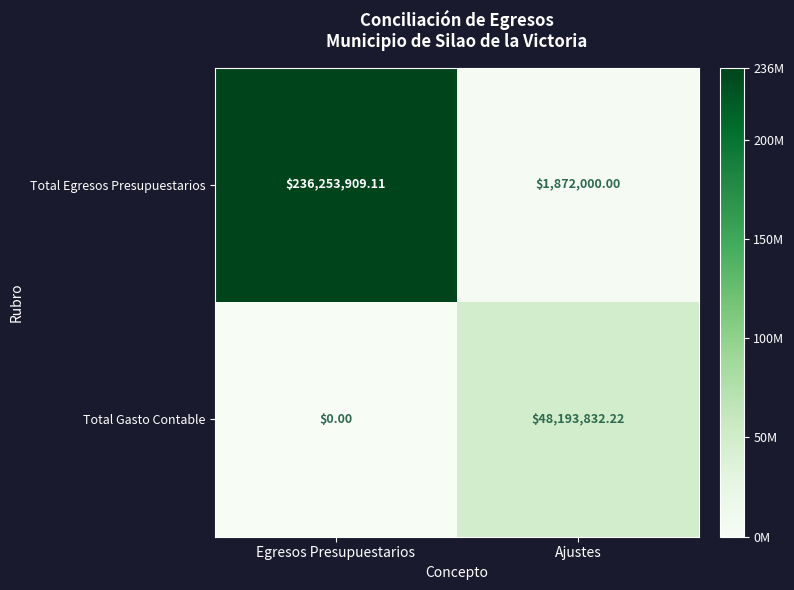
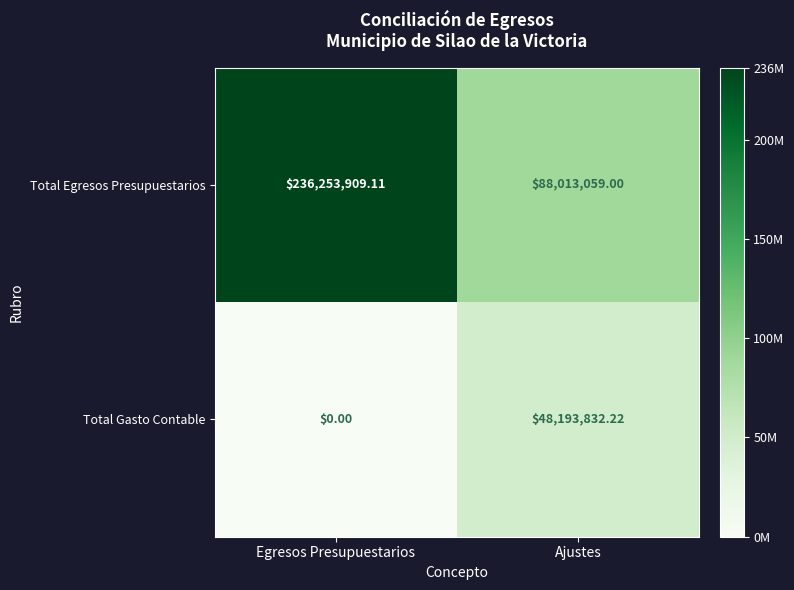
Total Egresos Presupuestarios, Ajustes: $1,872,000.00 -> $88,013,059.00
